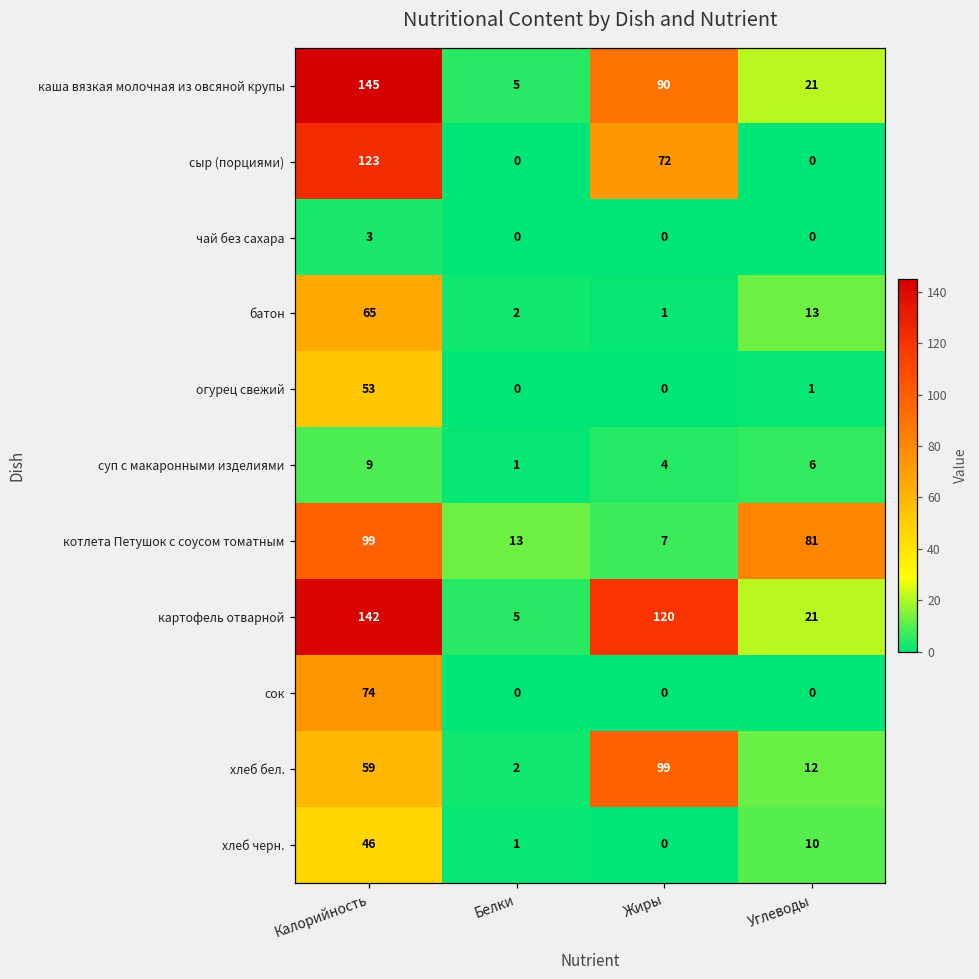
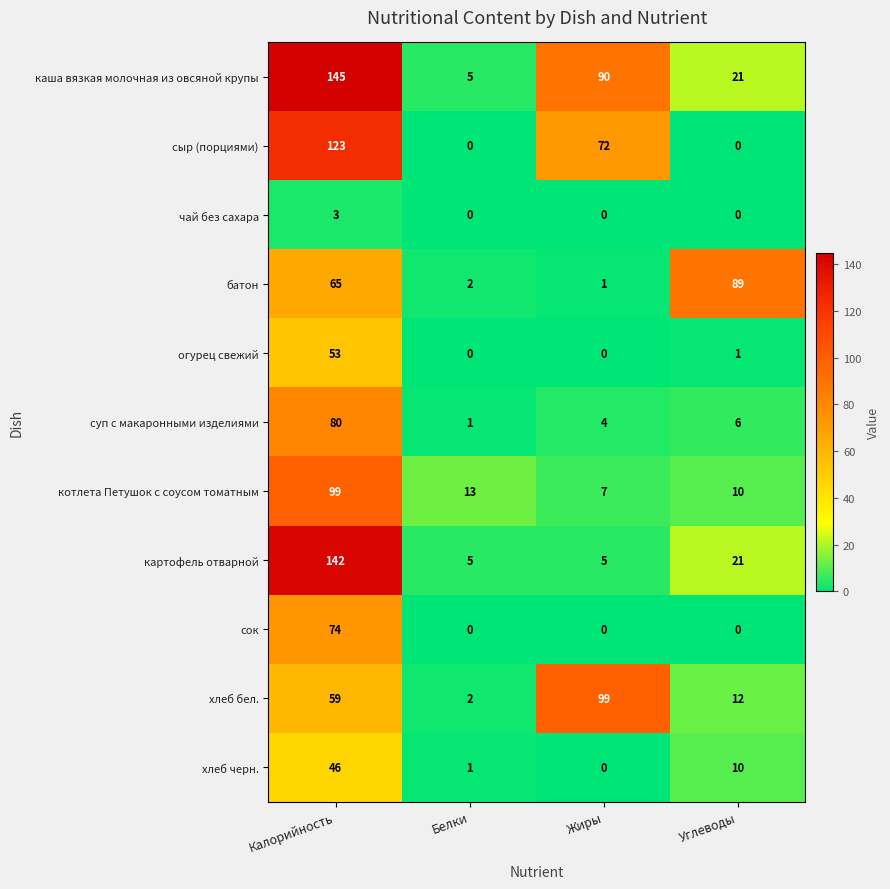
батон, Углеводы: 13 -> 89
суп с макаронными изделиями, Калорийность: 9 -> 80
котлета Петушок с соусом томатным, Углеводы: 81 -> 10
картофель отварной, Жиры: 120 -> 5
